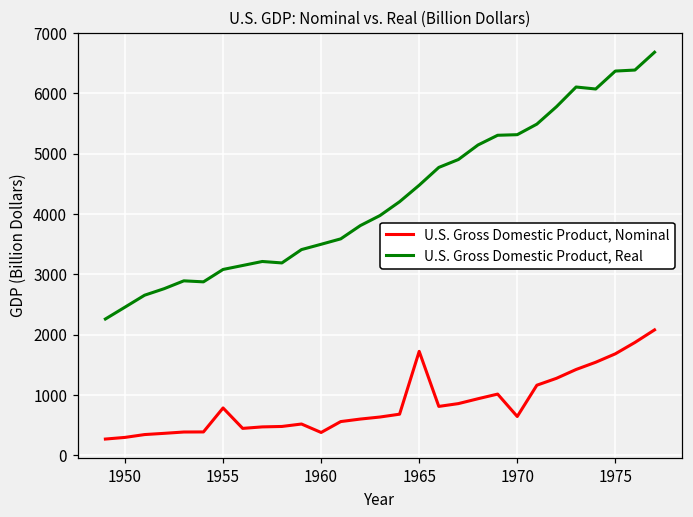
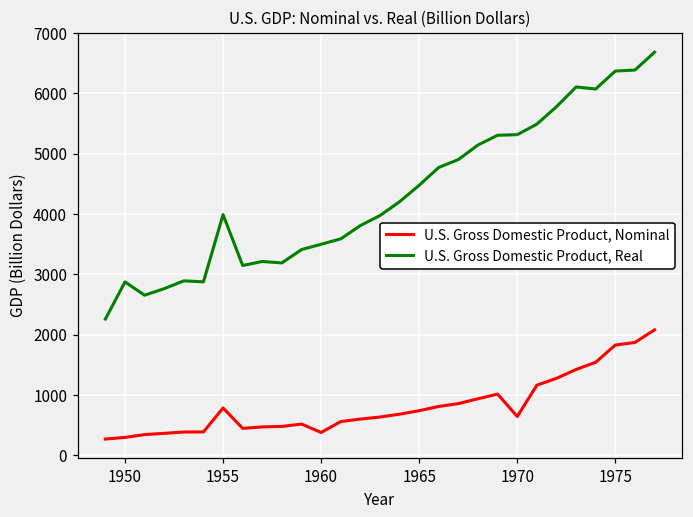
U.S. Gross Domestic Product, Real, 1950: 2500 -> 2900
U.S. Gross Domestic Product, Real, 1955: 3100 -> 4000
U.S. Gross Domestic Product, Nominal, 1965: 1700 -> 700
U.S. Gross Domestic Product, Nominal, 1975: 1700 -> 1800
